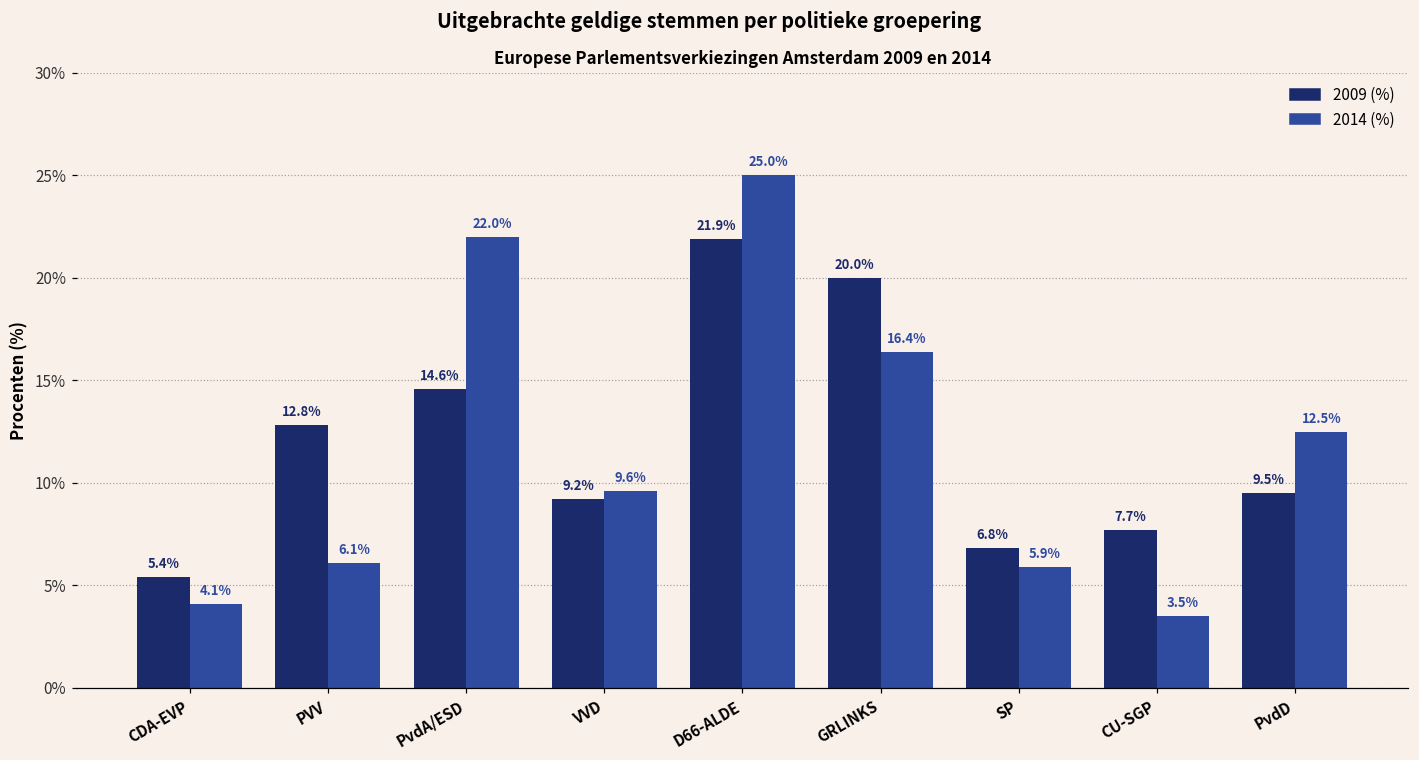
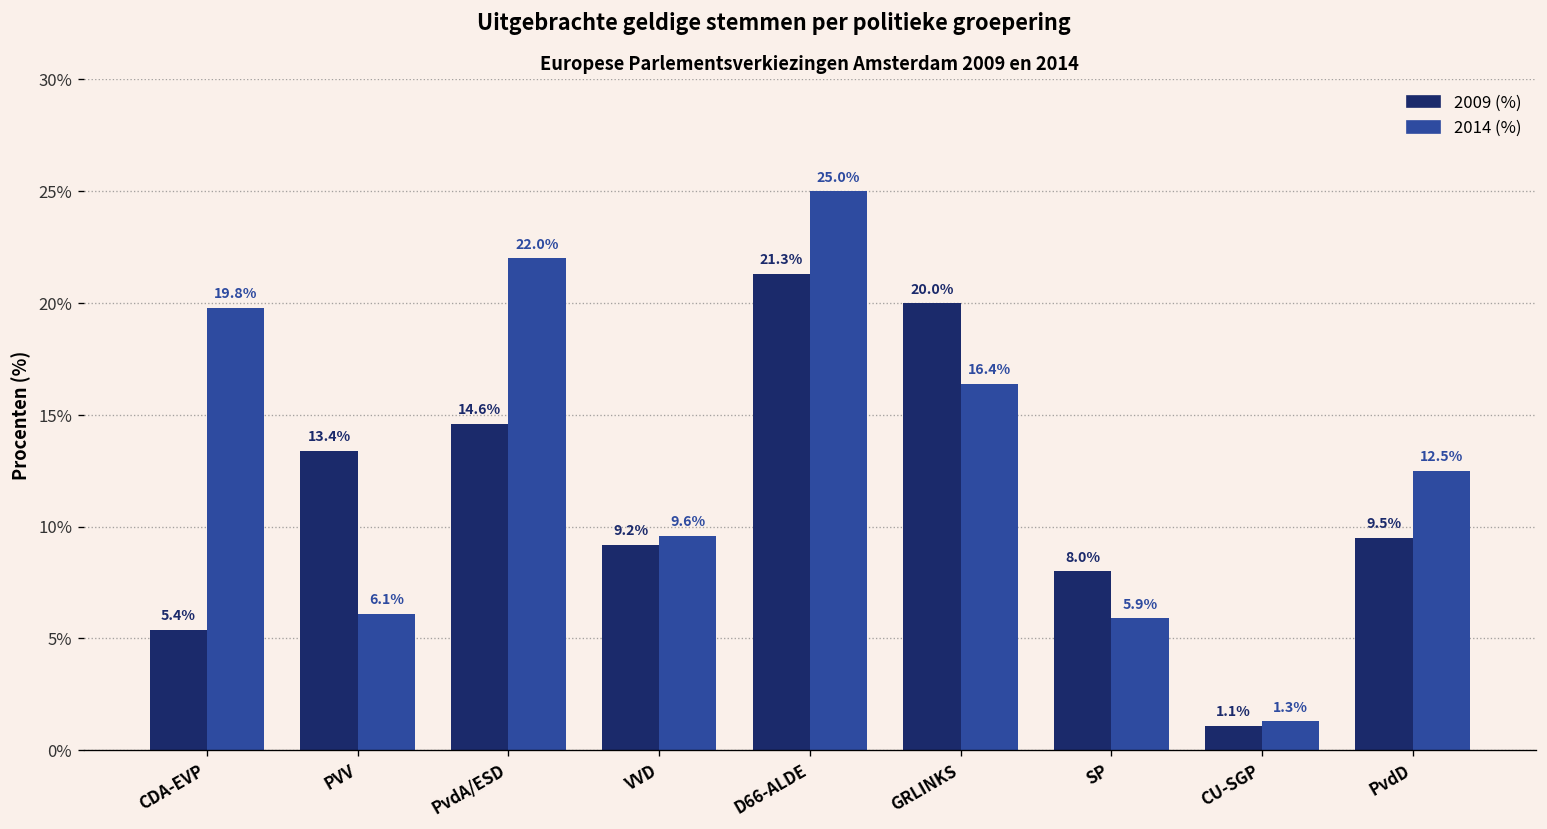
2014 (%), CDA-EVP: 4.1% -> 19.8%
2009 (%), PVV: 12.8% -> 13.4%
2009 (%), D66-ALDE: 21.9% -> 21.3%
2009 (%), SP: 6.8% -> 8.0%
2009 (%), CU-SGP: 7.7% -> 1.1%
2014 (%), CU-SGP: 3.5% -> 1.3%
